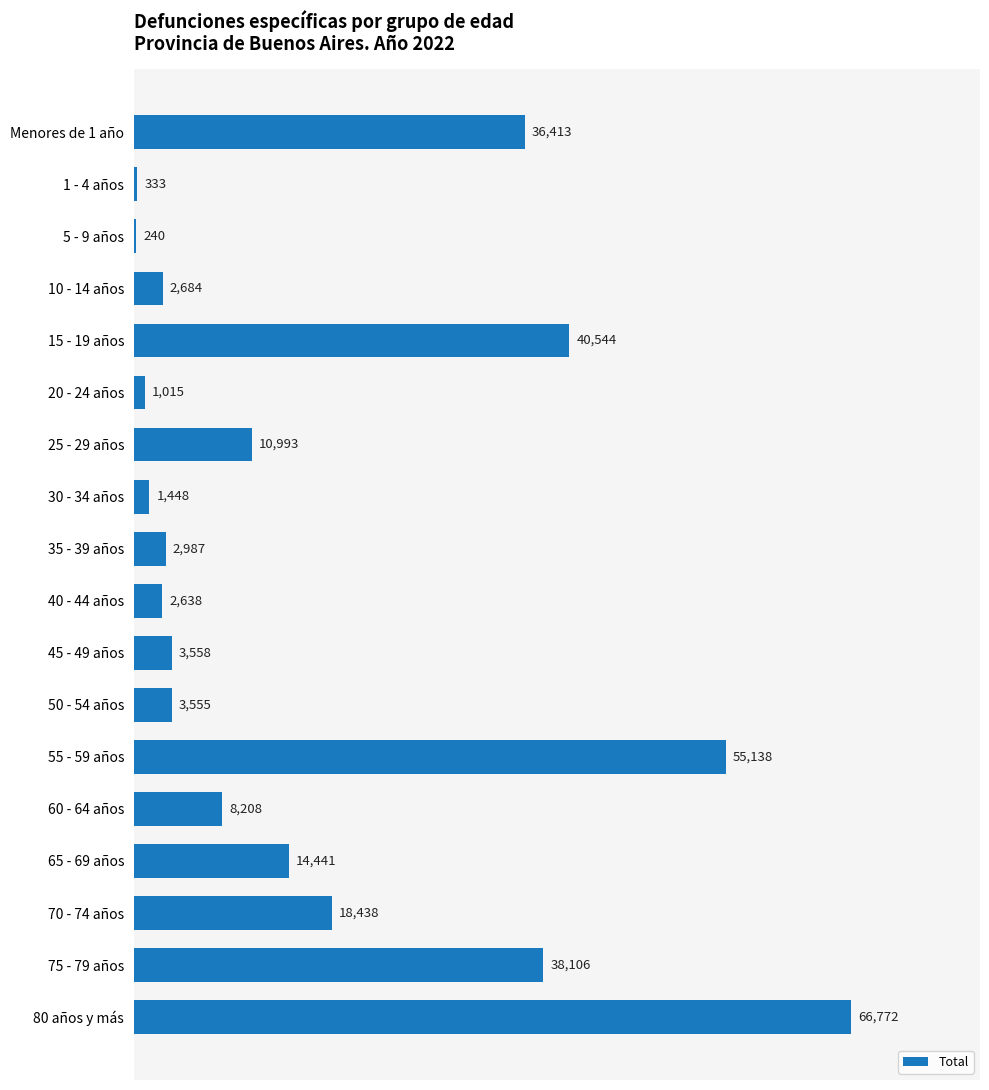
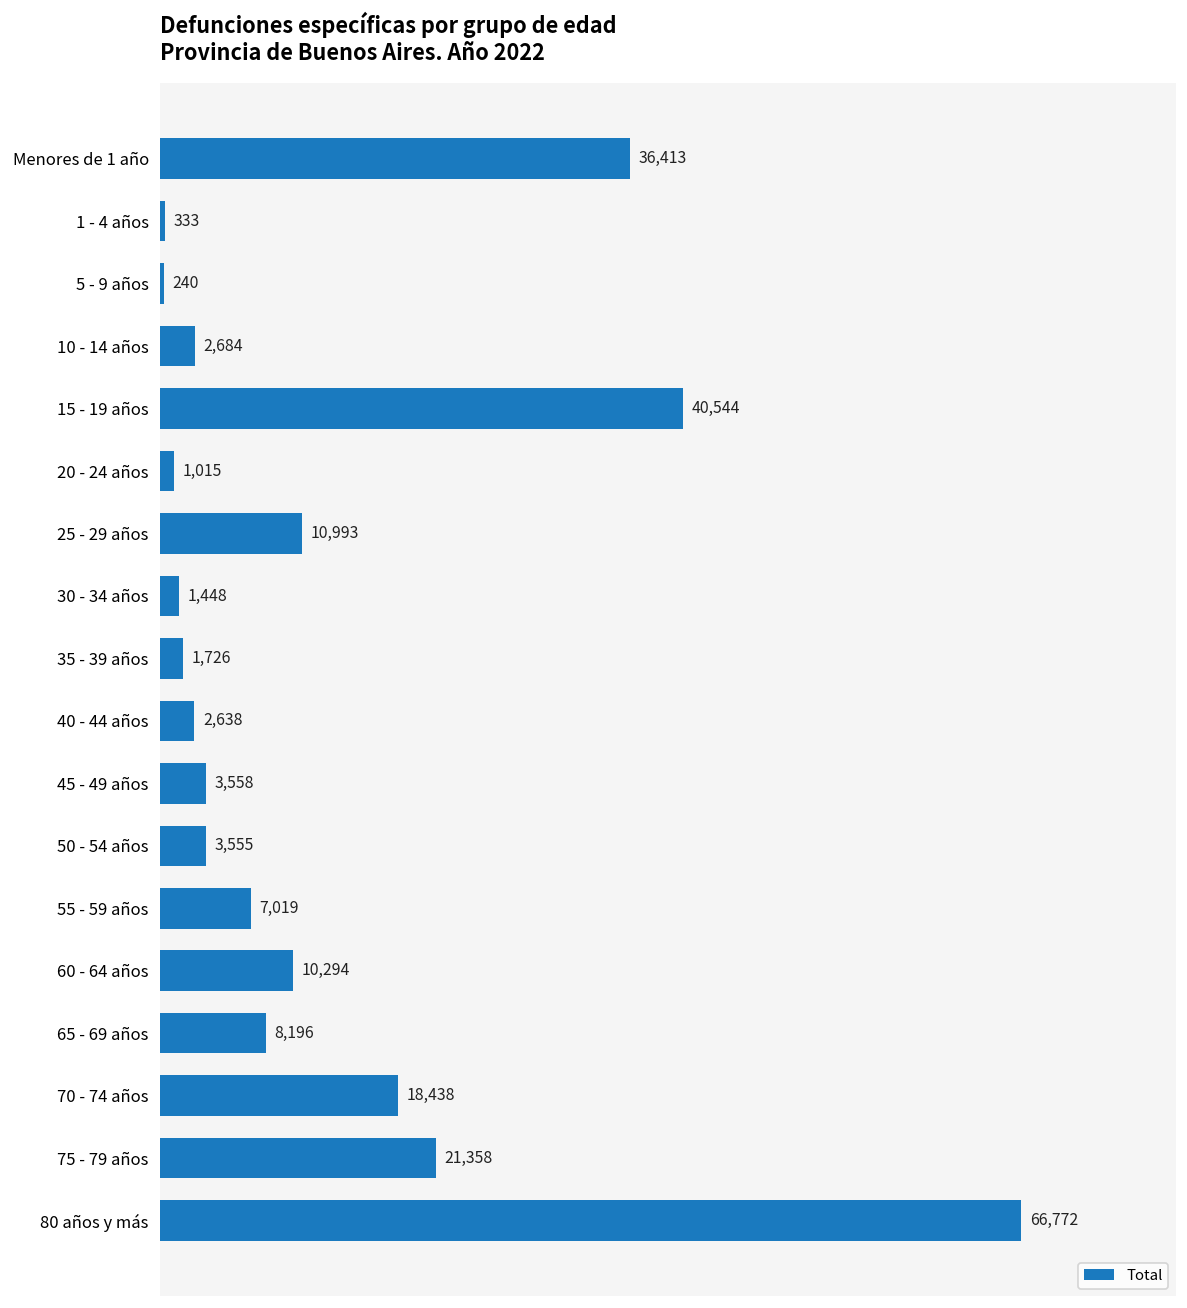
35 - 39 años: 2,987 -> 1,726
55 - 59 años: 55,138 -> 7,019
60 - 64 años: 8,208 -> 10,294
65 - 69 años: 14,441 -> 8,196
75 - 79 años: 38,106 -> 21,358
